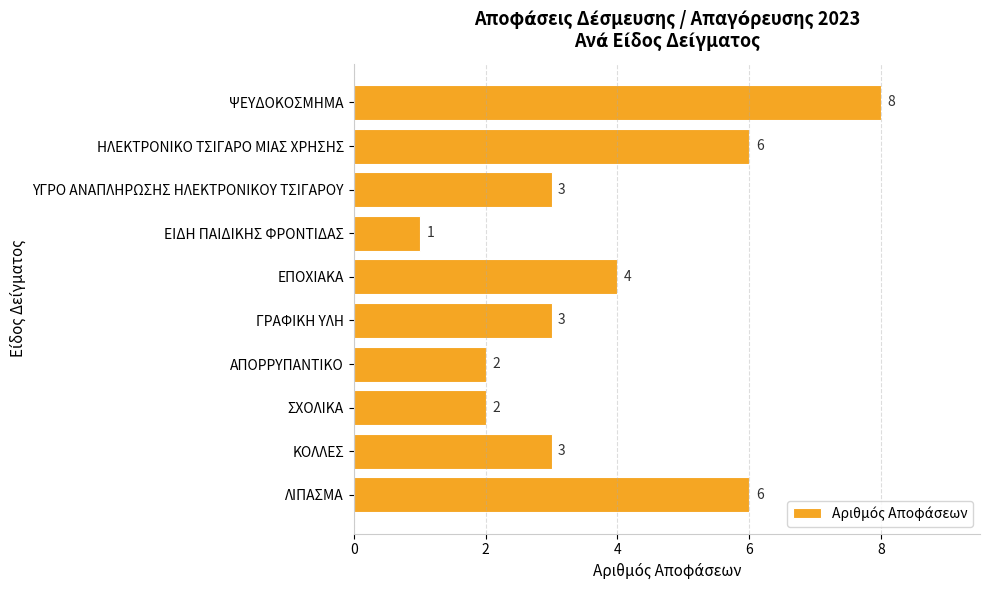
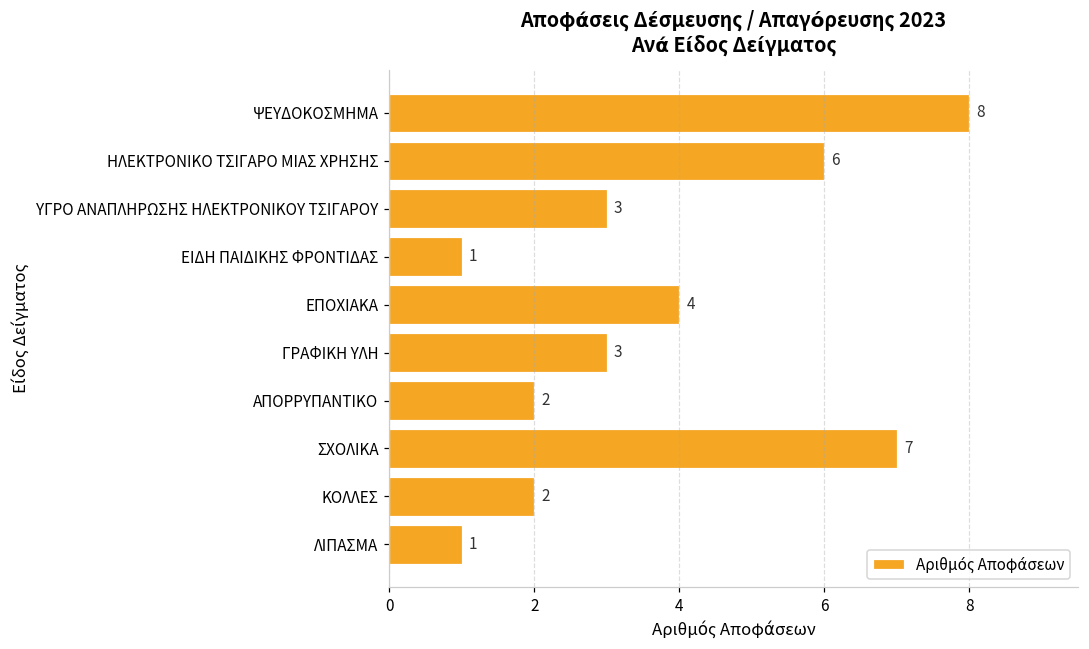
ΣΧΟΛΙΚΑ: 2 -> 7
ΚΟΛΛΕΣ: 3 -> 2
ΛΙΠΑΣΜΑ: 6 -> 1
